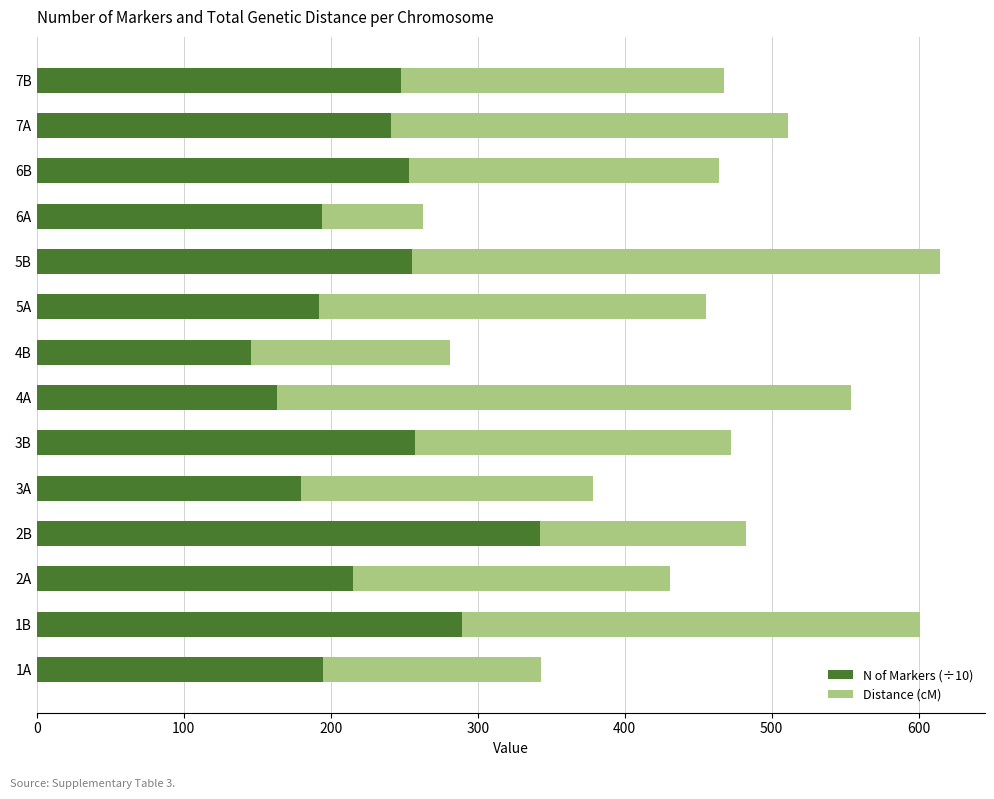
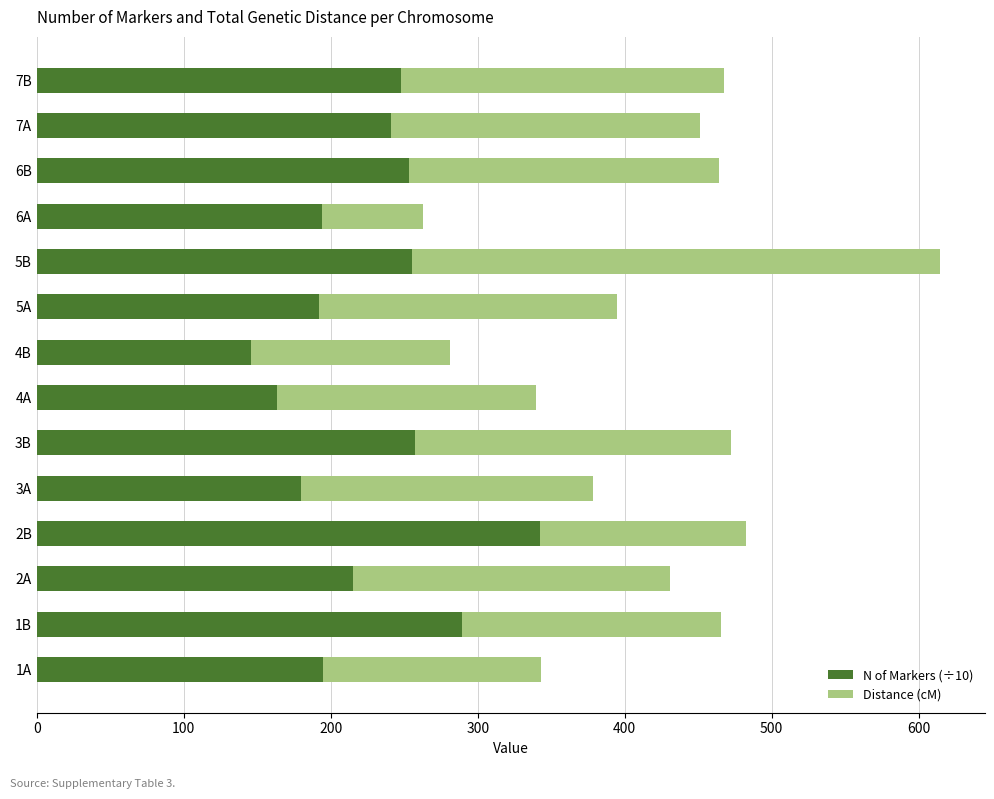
Distance (cM), 7A: 270 -> 210
Distance (cM), 5A: 263 -> 203
Distance (cM), 4A: 390 -> 176
Distance (cM), 1B: 312 -> 176
